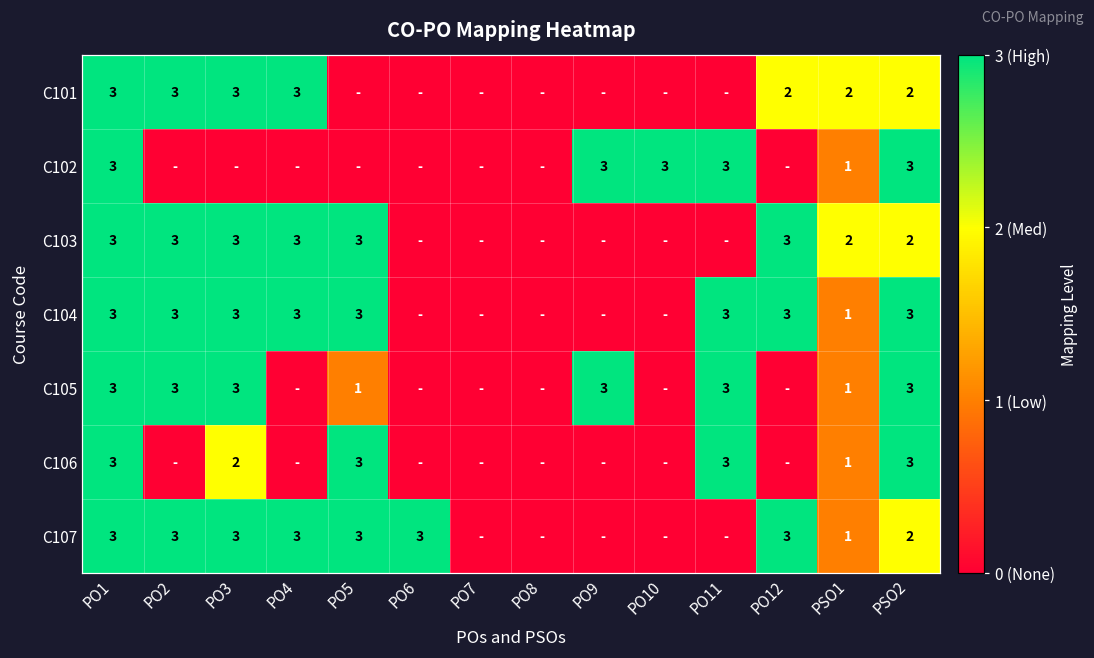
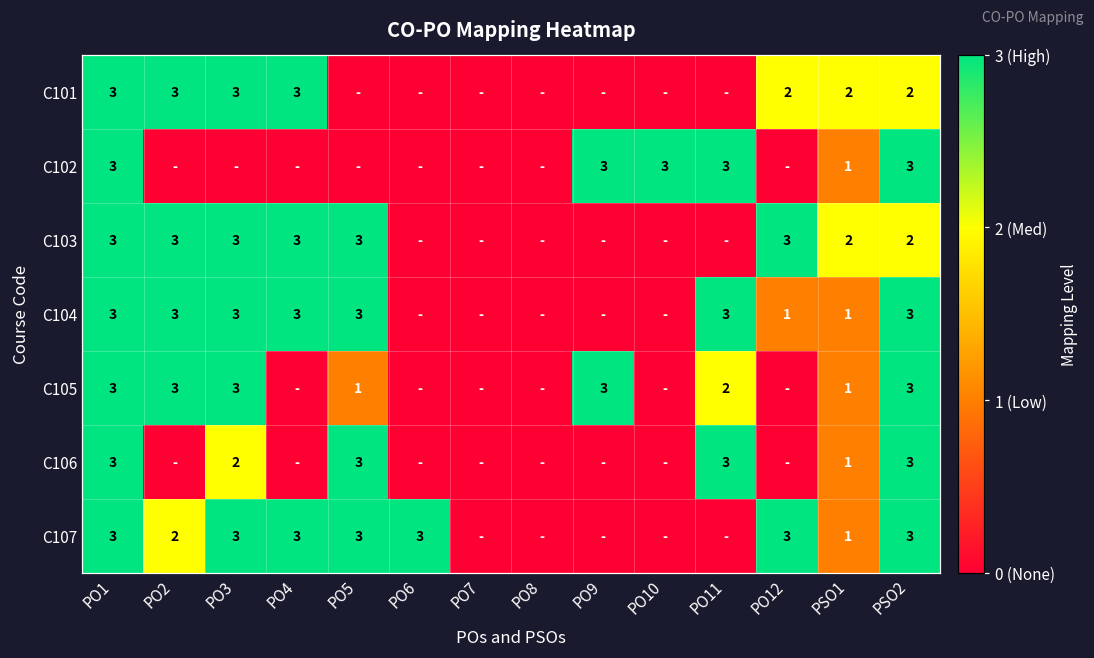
C104, PO12: 3 -> 1
C105, PO11: 3 -> 2
C107, PO2: 3 -> 2
C107, PSO2: 2 -> 3
